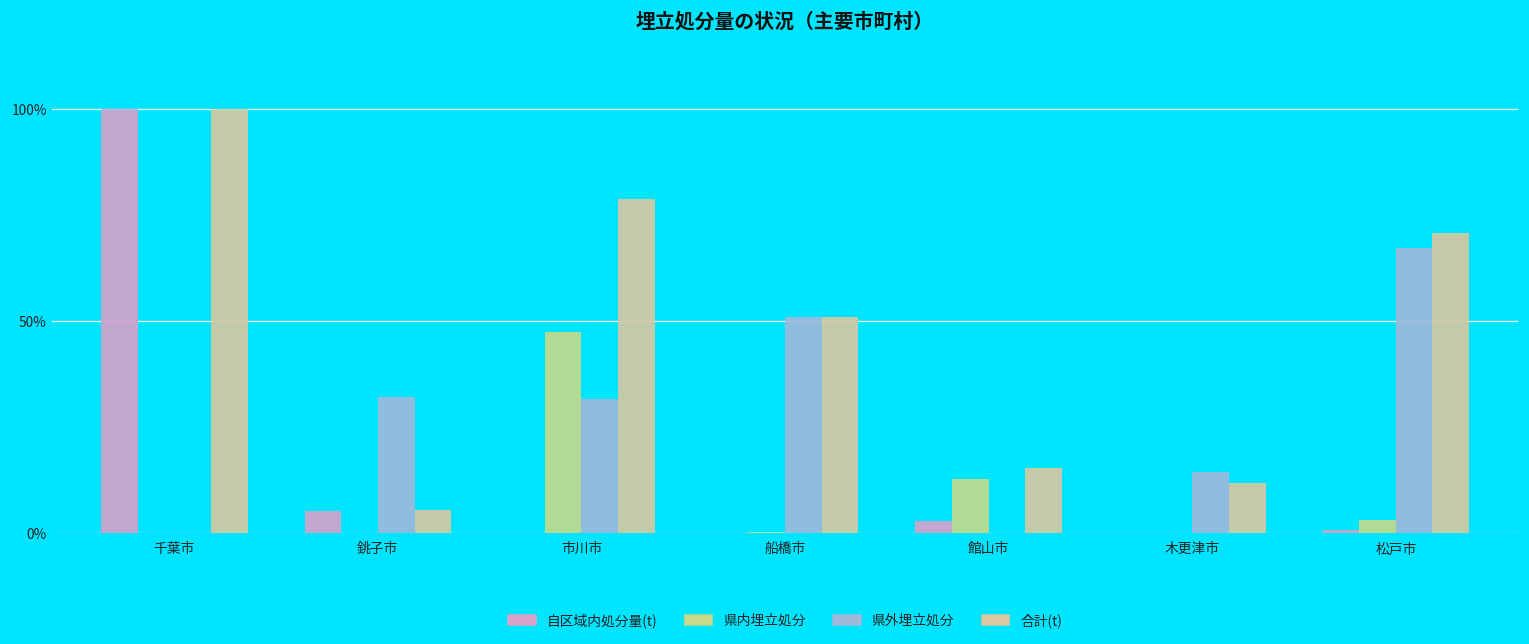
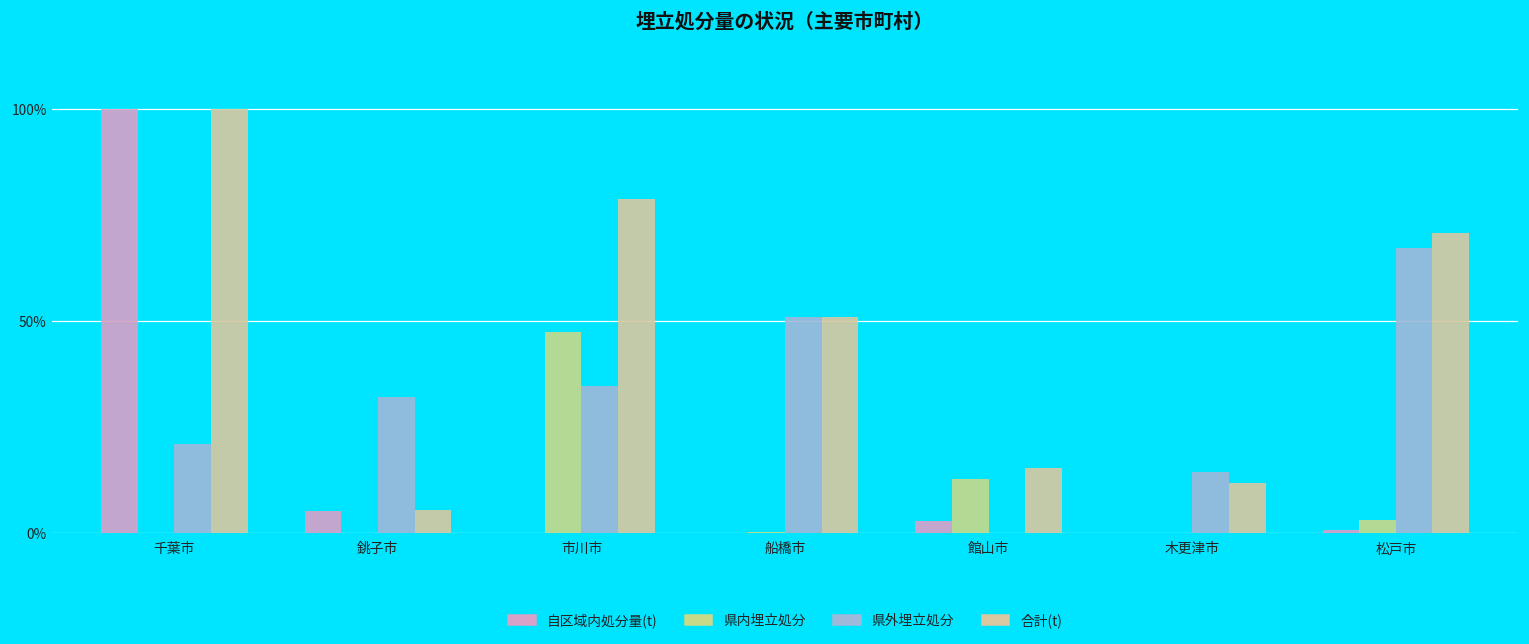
県外埋立処分, 千葉市: 0% -> 21%
県外埋立処分, 市川市: 31% -> 35%
